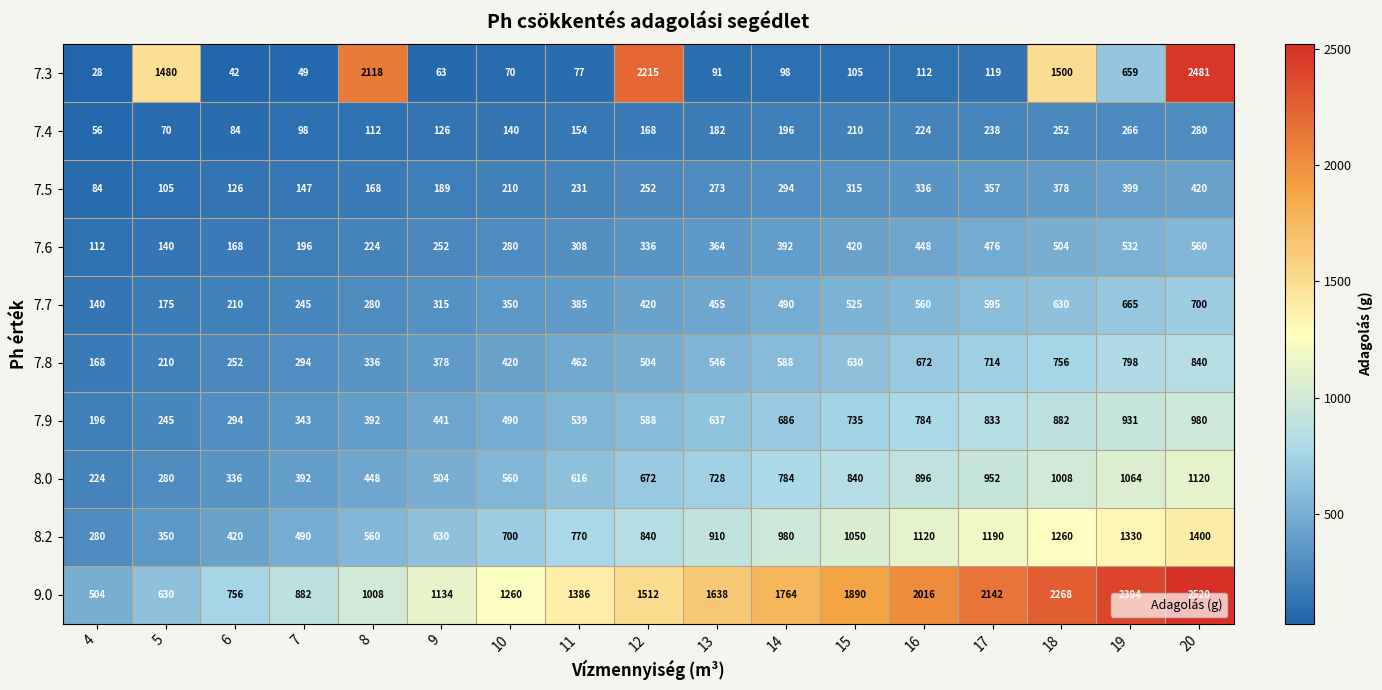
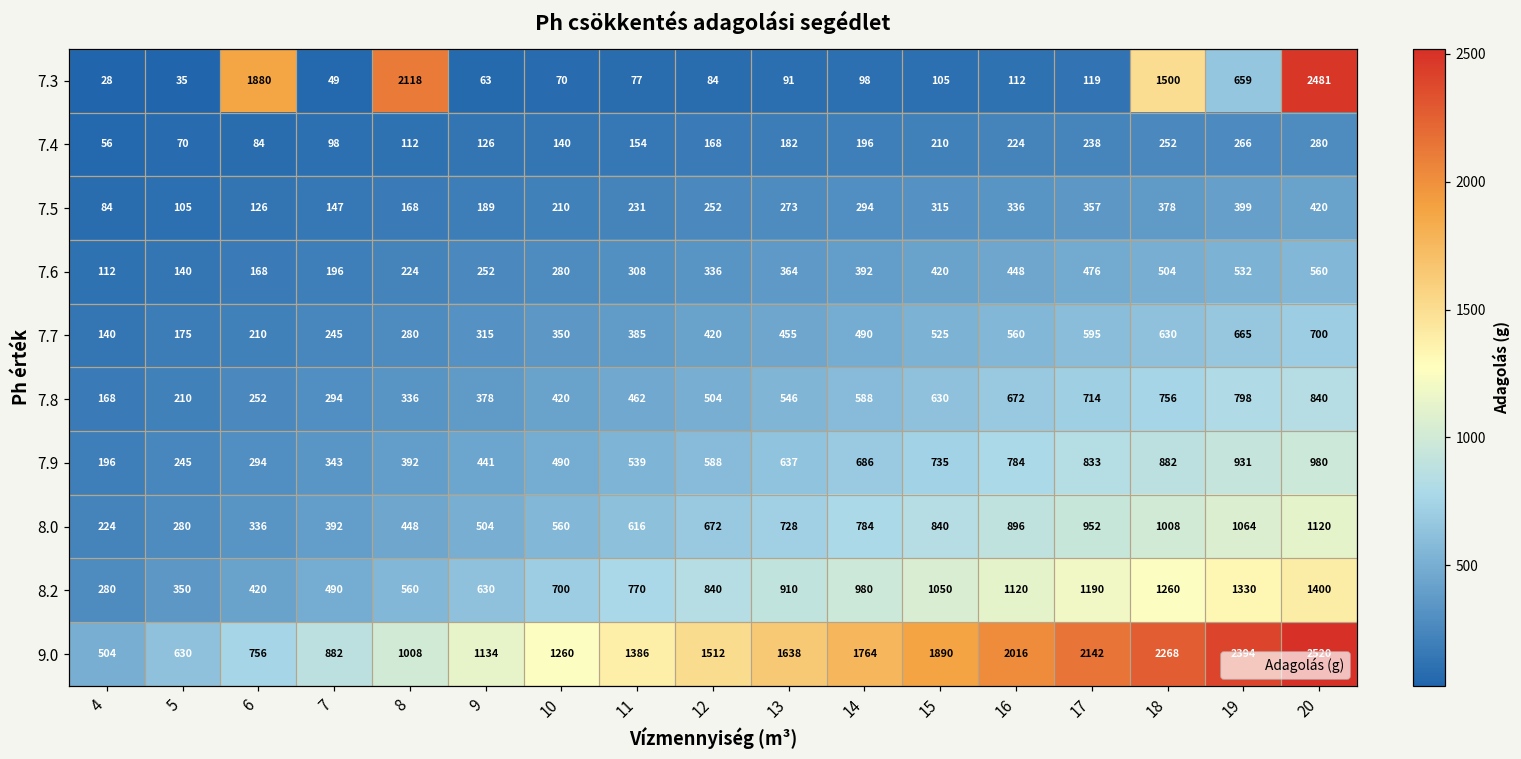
7.3, 5: 1480 -> 35
7.3, 6: 42 -> 1880
7.3, 12: 2215 -> 84
